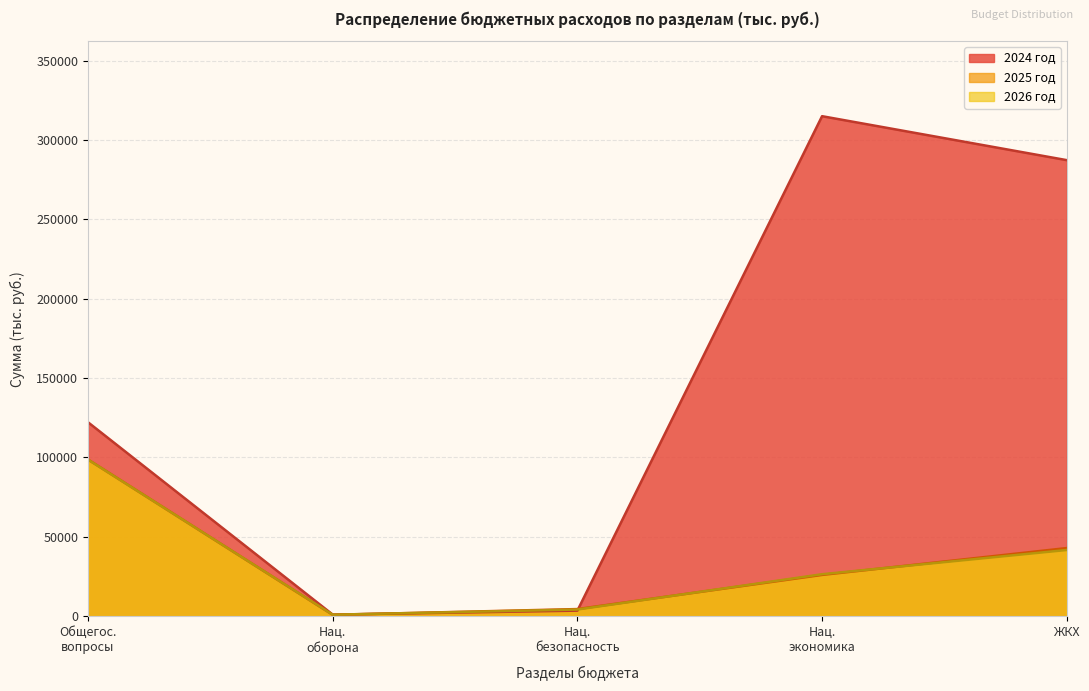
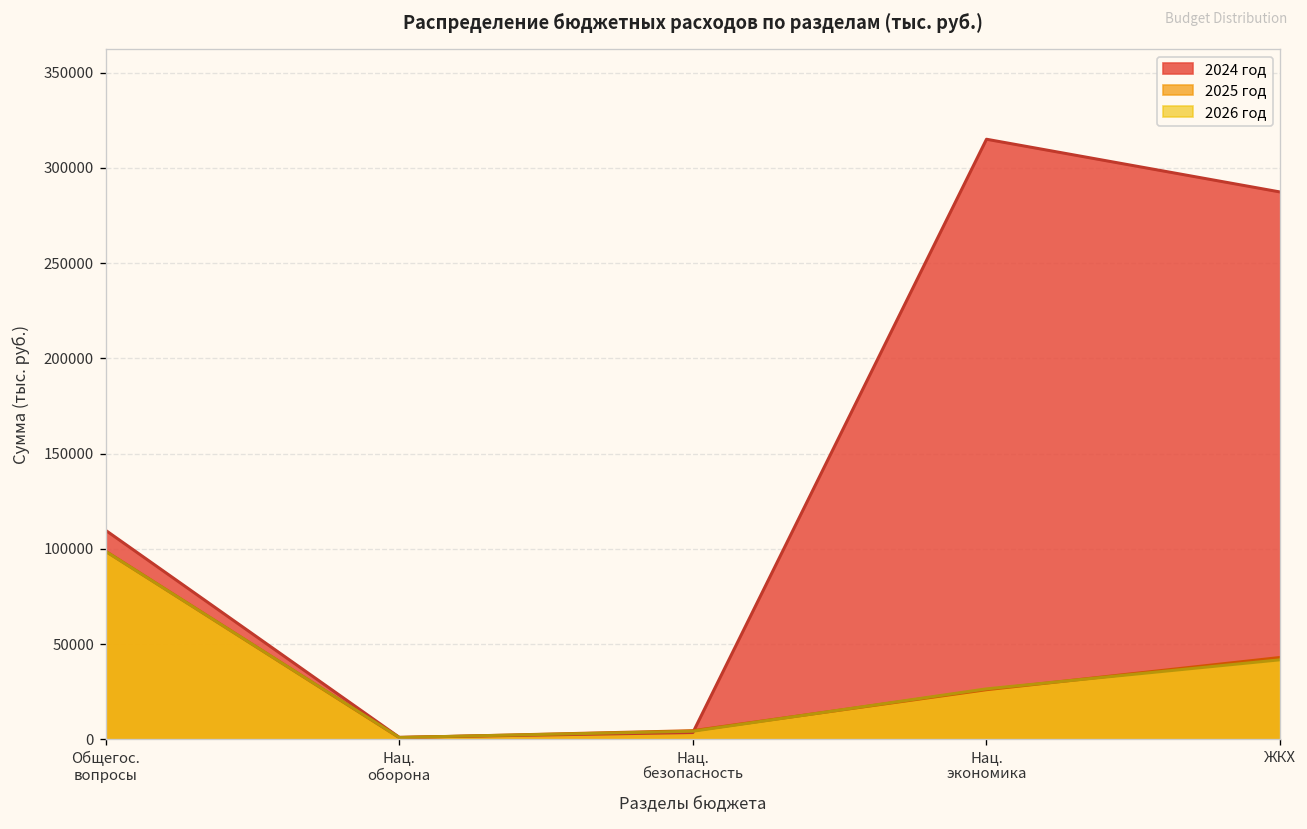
2024 год, Общегос. вопросы: 122000 -> 110000
